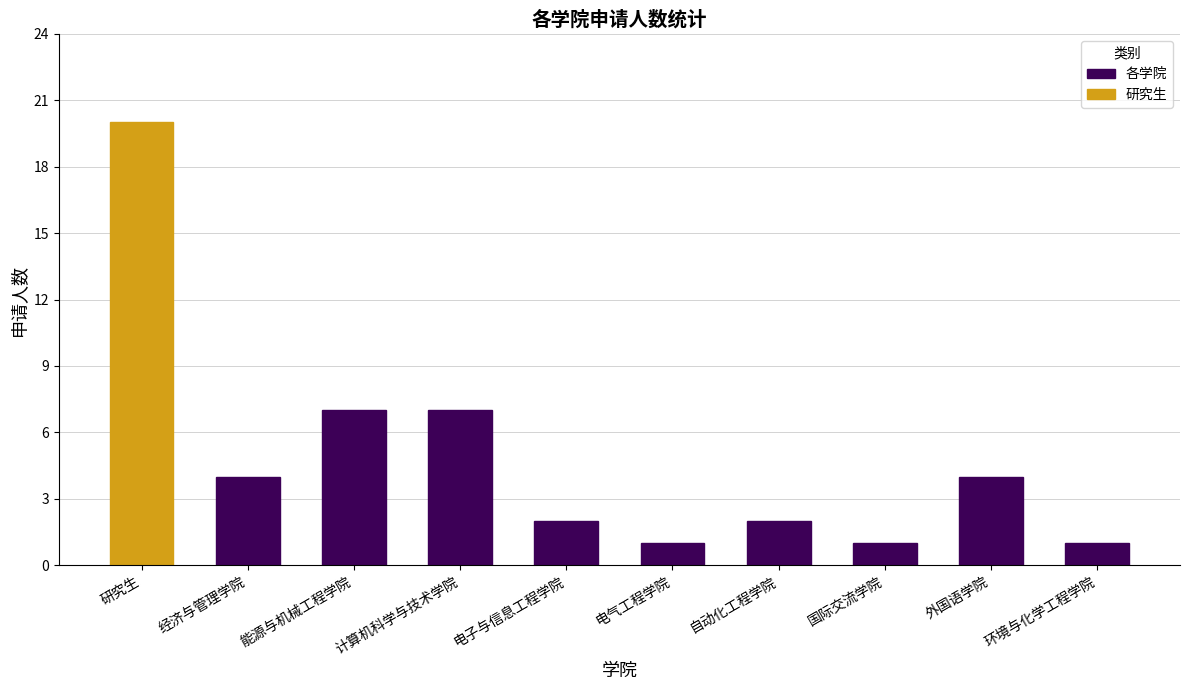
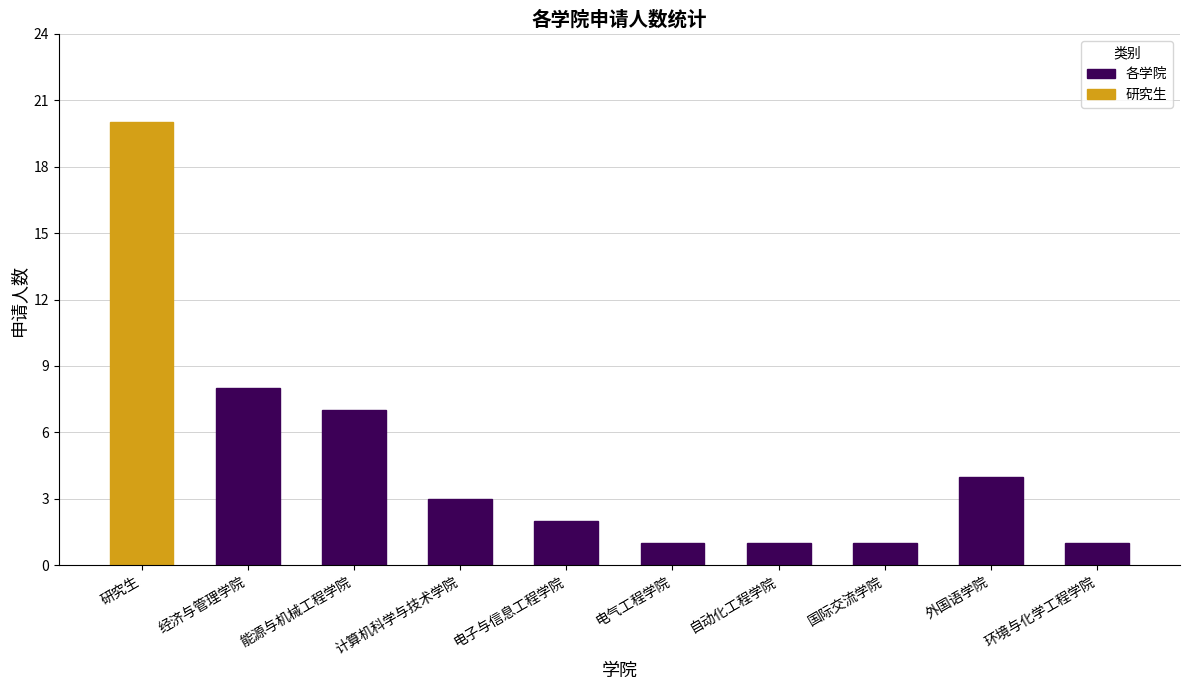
各学院, 经济与管理学院: 4 -> 8
各学院, 计算机科学与技术学院: 7 -> 3
各学院, 自动化工程学院: 2 -> 1
